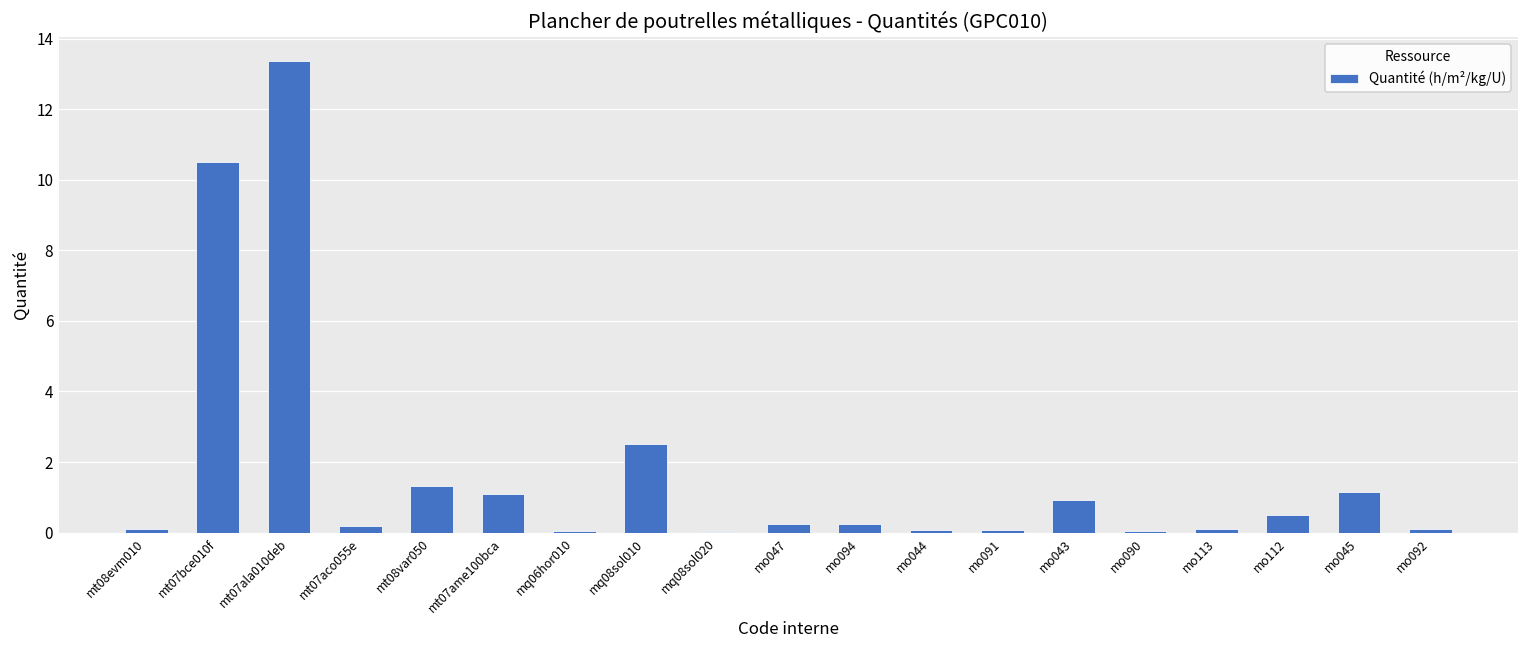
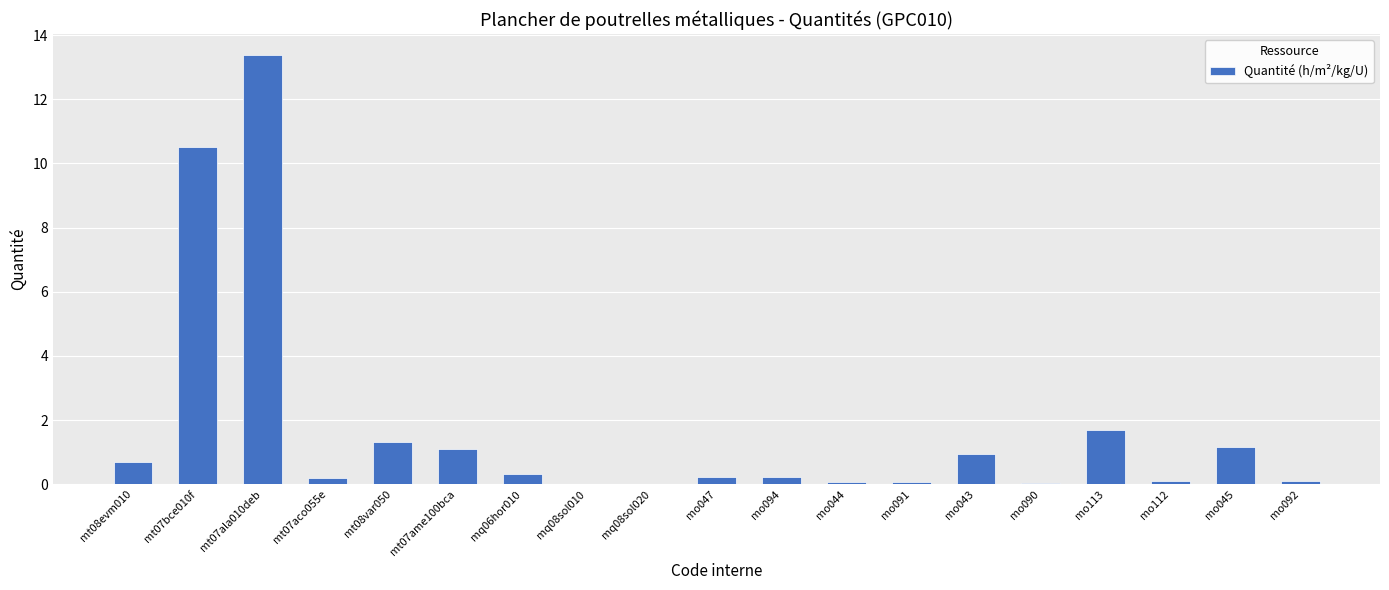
mt08evm010: 0.1 -> 0.7
mq06hor010: 0.0 -> 0.3
mq08sol010: 2.5 -> 0.0
mo113: 0.1 -> 1.7
mo112: 0.5 -> 0.1
